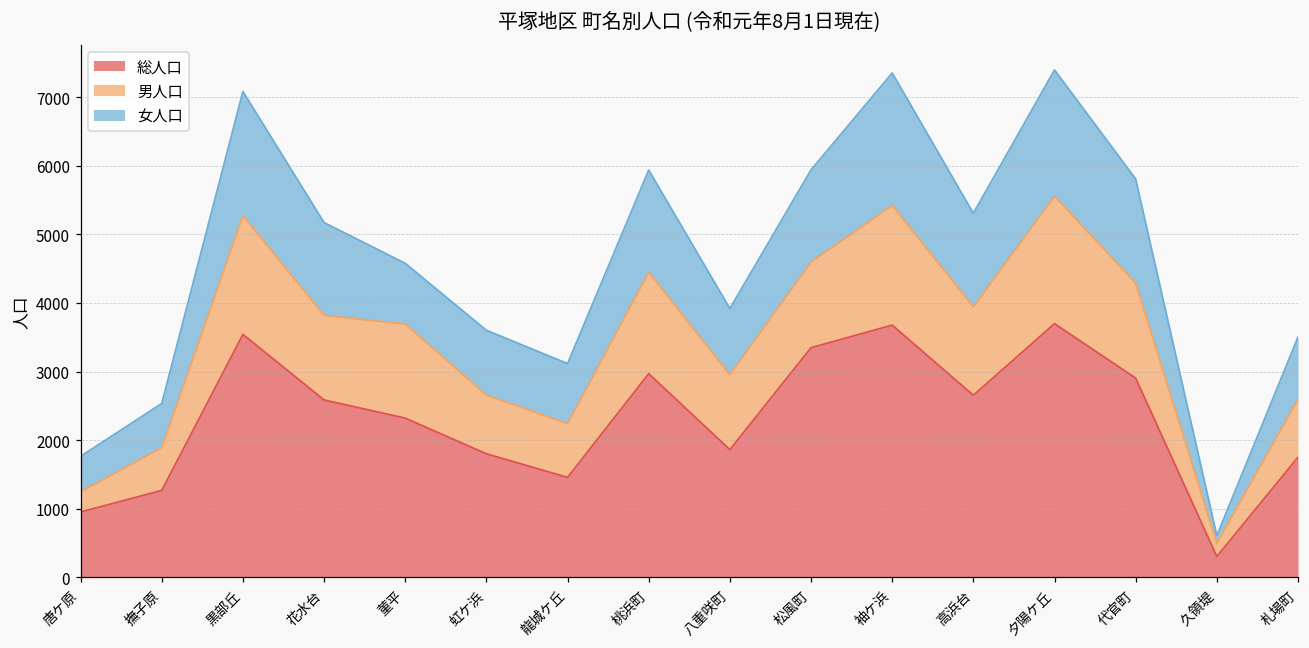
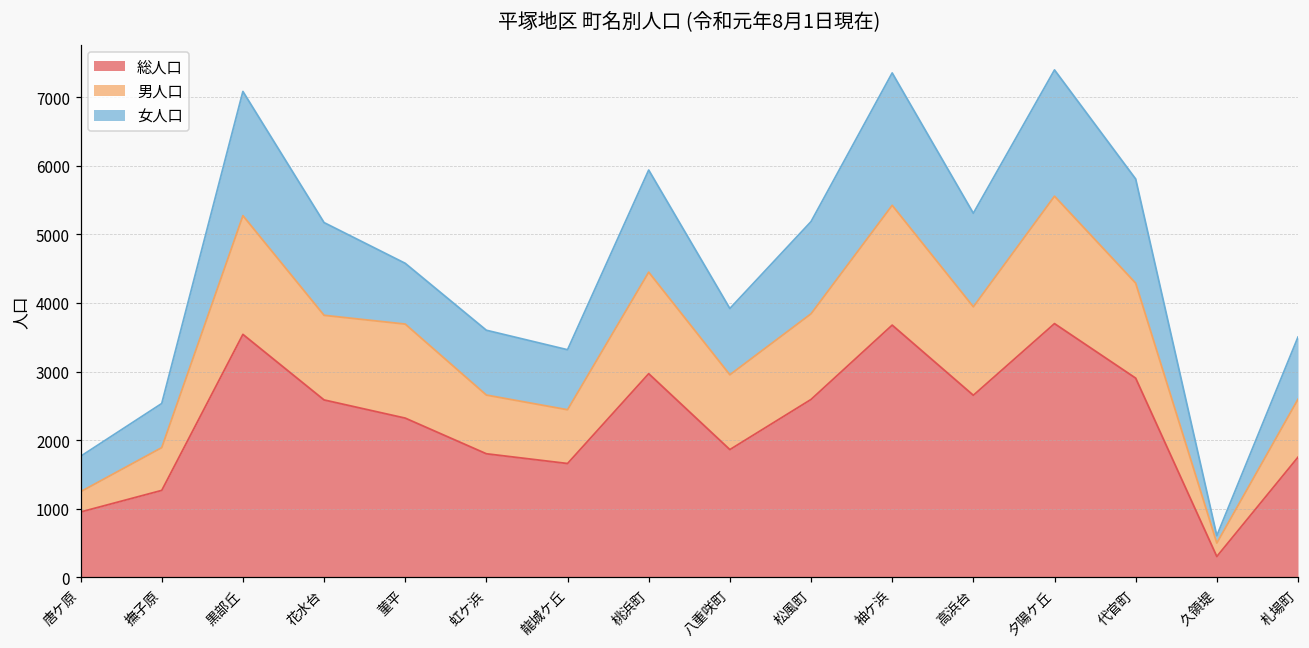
総人口, 龍城ケ丘: 1500 -> 1700
総人口, 松風町: 3300 -> 2600
